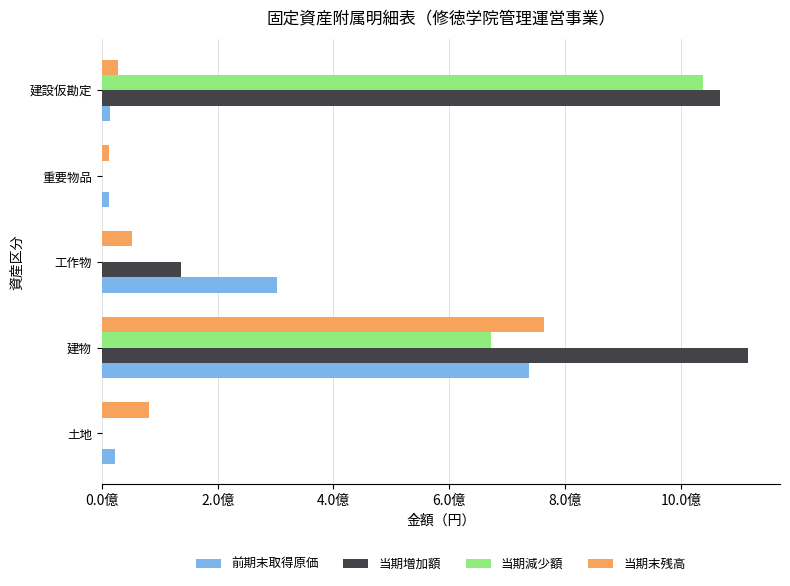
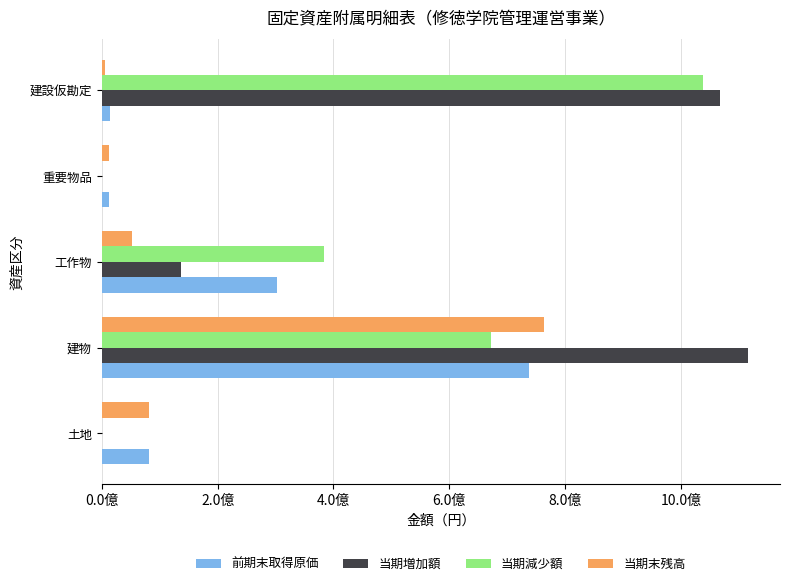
当期末残高, 建設仮勘定: 0.3億 -> 0.1億
当期減少額, 工作物: 0.0億 -> 3.8億
前期末取得原価, 土地: 0.2億 -> 0.8億
